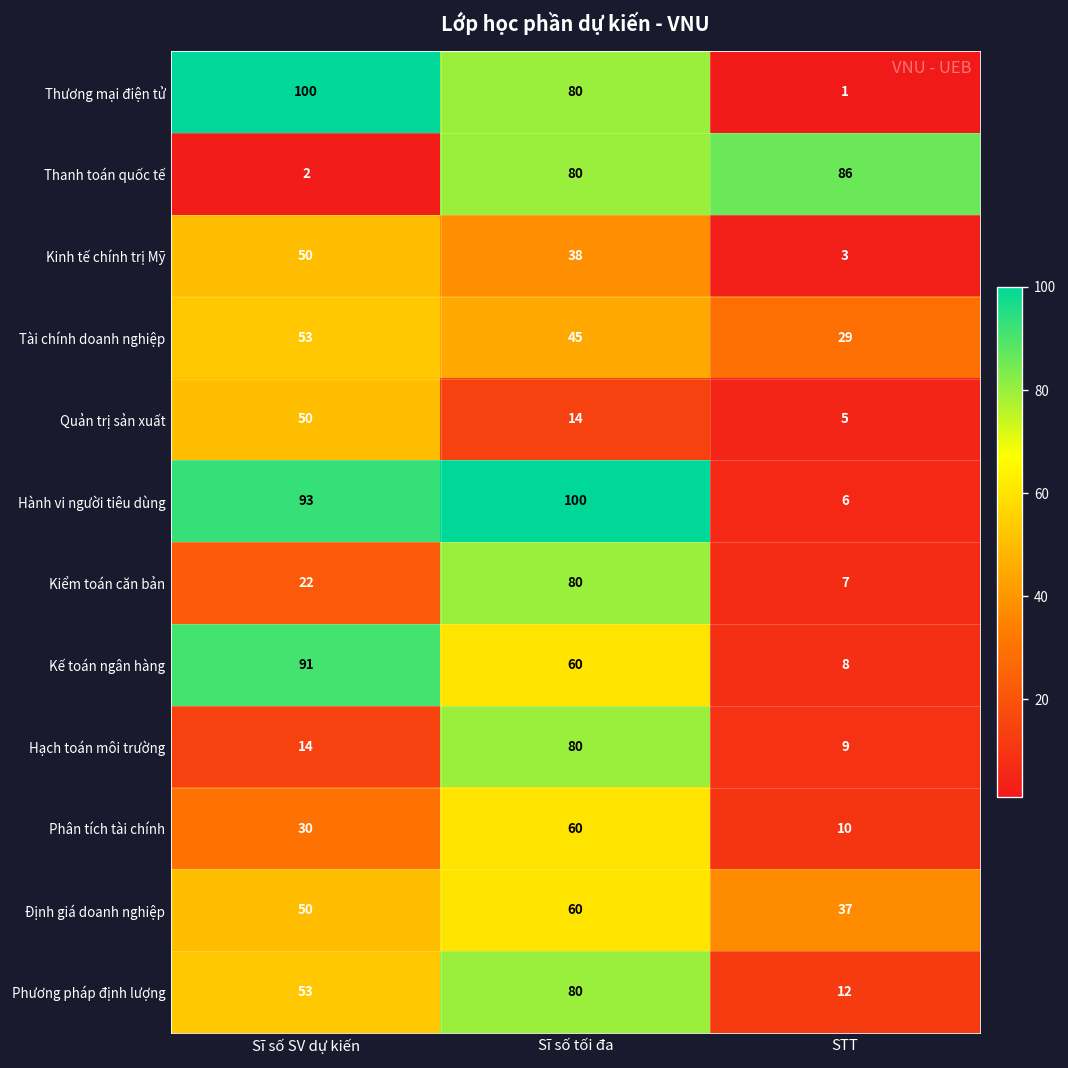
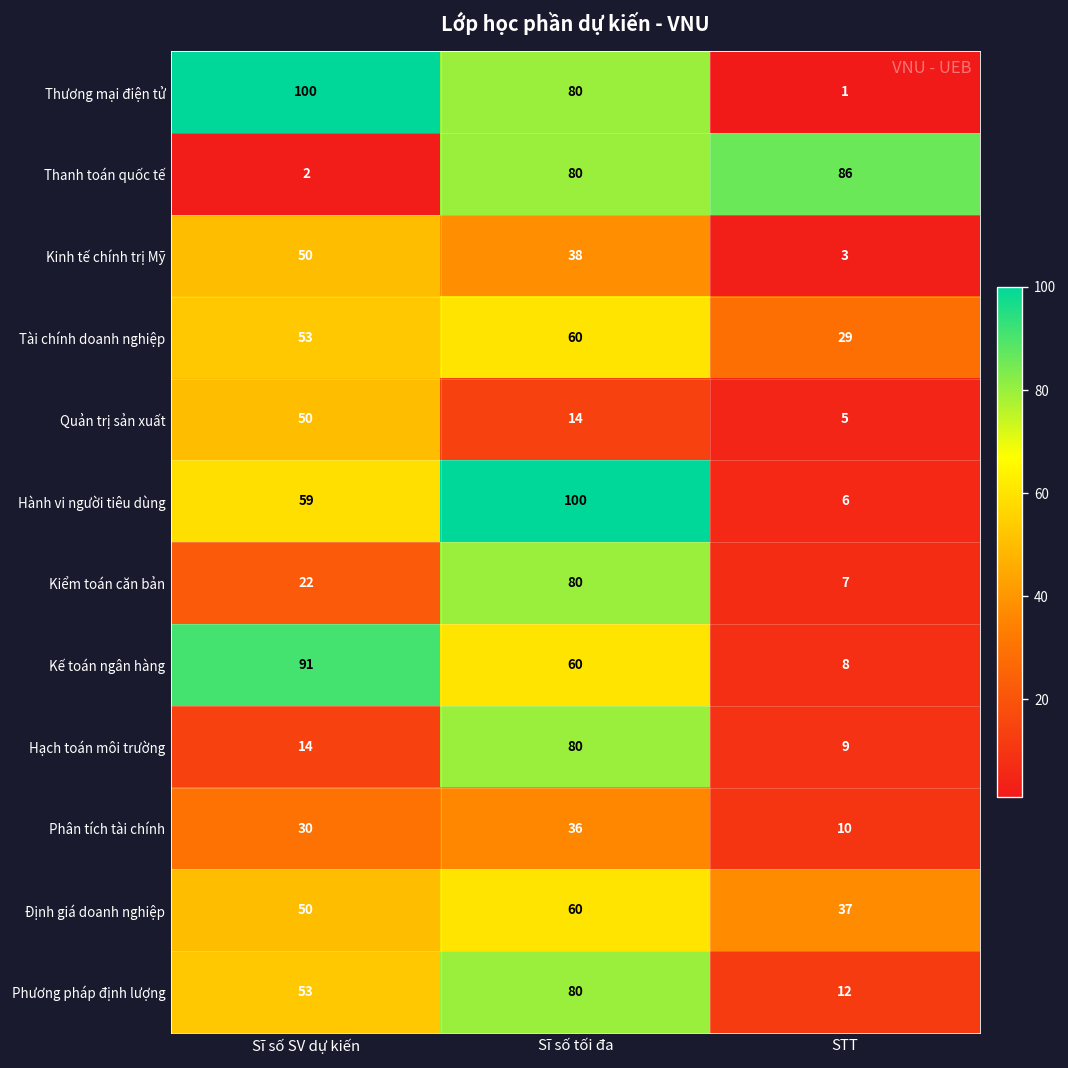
Tài chính doanh nghiệp, Sĩ số tối đa: 45 -> 60
Hành vi người tiêu dùng, Sĩ số SV dự kiến: 93 -> 59
Phân tích tài chính, Sĩ số tối đa: 60 -> 36
